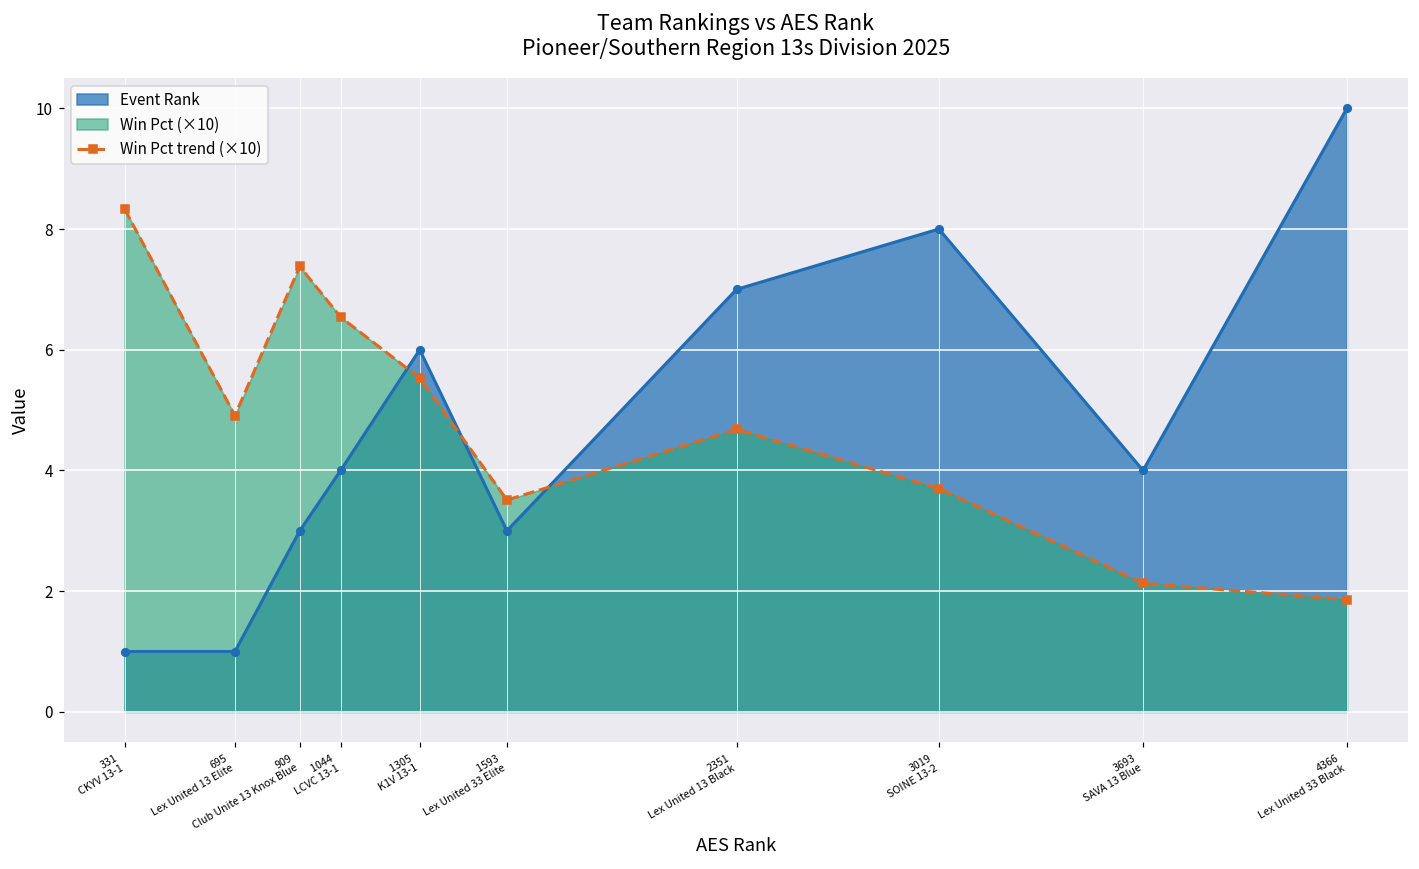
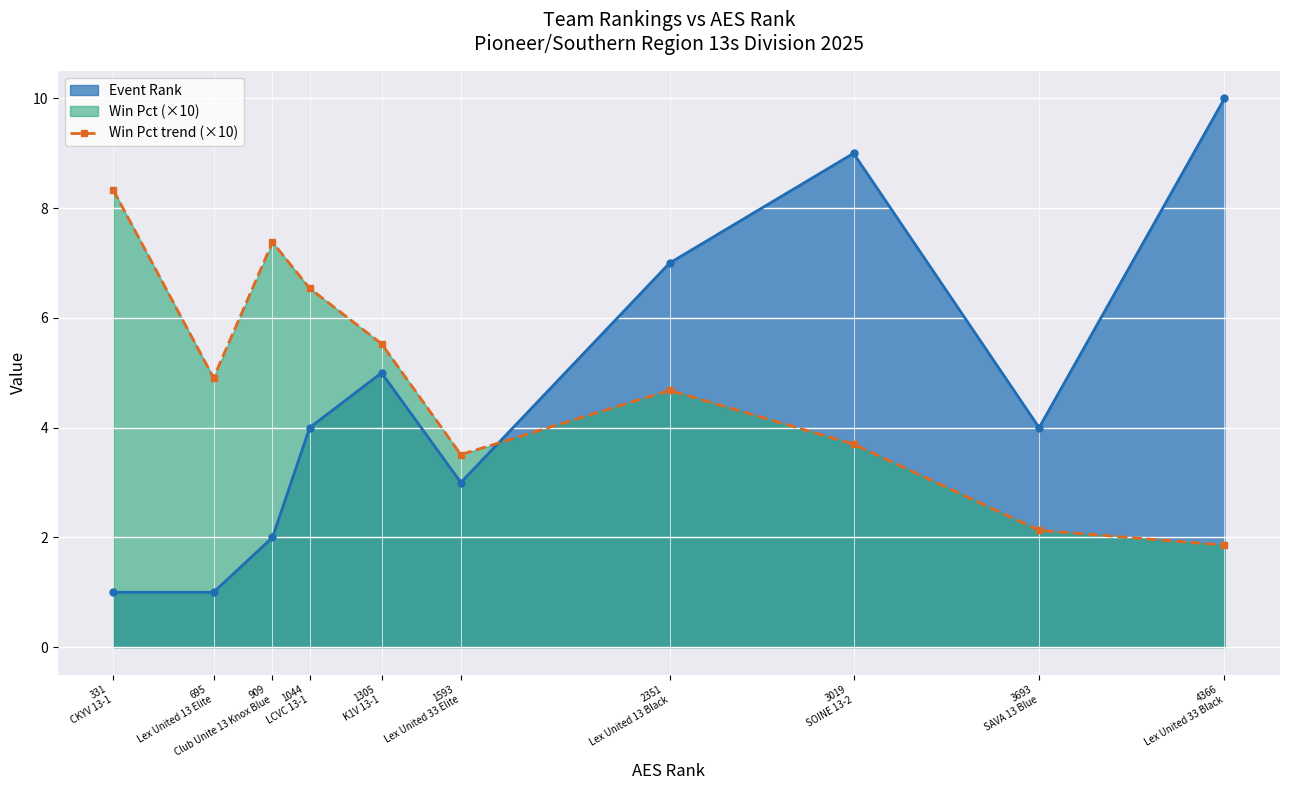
Event Rank, 909 Club Unite 13 Knox Blue: 3 -> 2
Event Rank, 1305 K1V 13-1: 6 -> 5
Event Rank, 3019 SOINE 13-2: 8 -> 9
